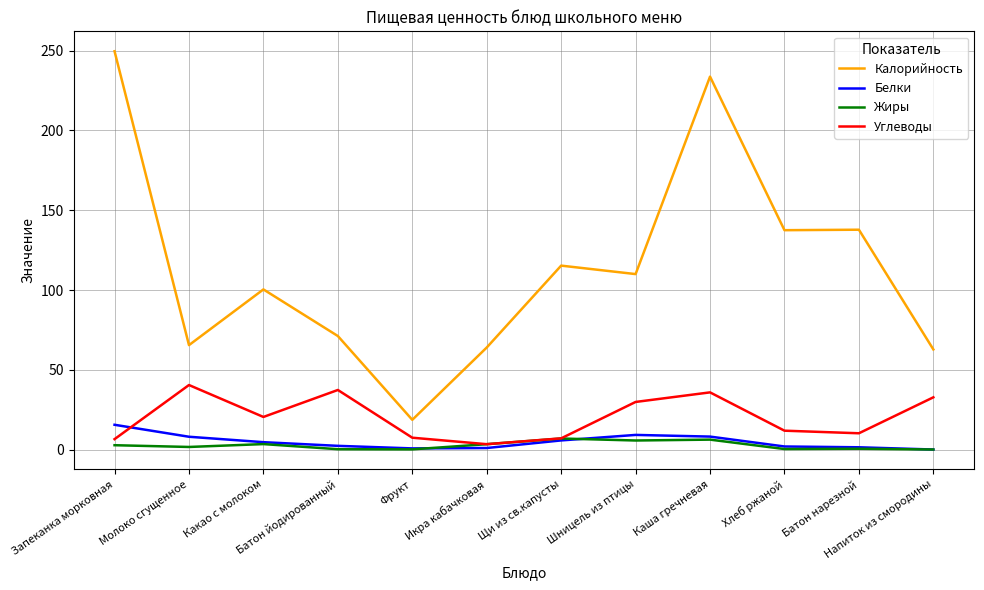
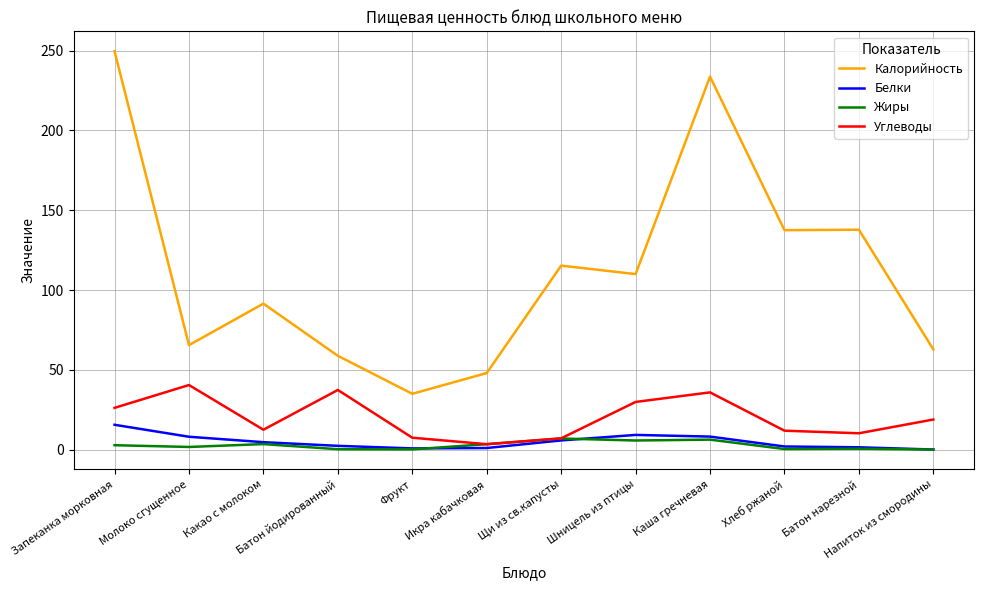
Углеводы, Запеканка морковная: 7 -> 26
Калорийность, Какао с молоком: 100 -> 92
Углеводы, Какао с молоком: 21 -> 13
Калорийность, Батон йодированный: 71 -> 59
Калорийность, Фрукт: 19 -> 35
Калорийность, Икра кабачковая: 64 -> 48
Углеводы, Напиток из смородины: 33 -> 19
